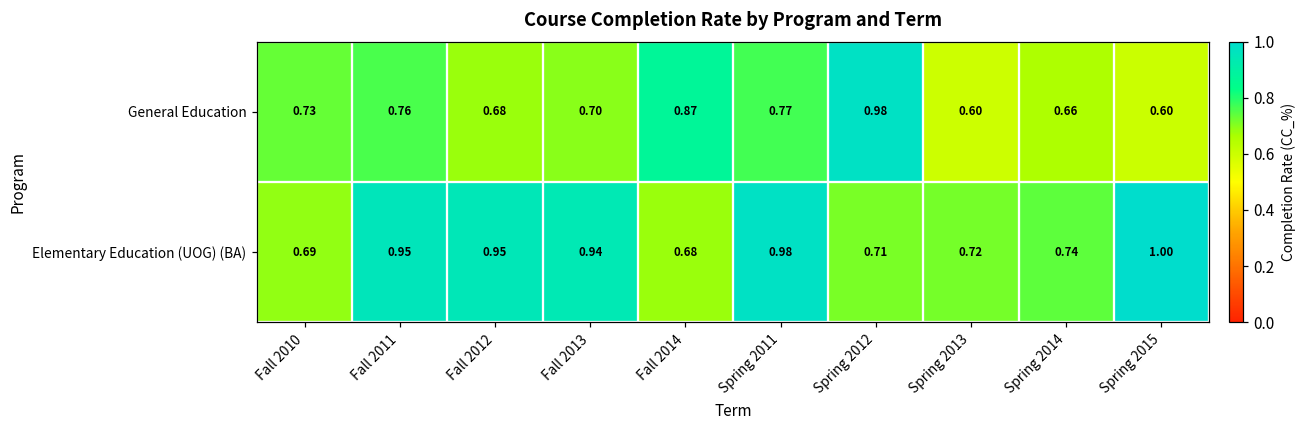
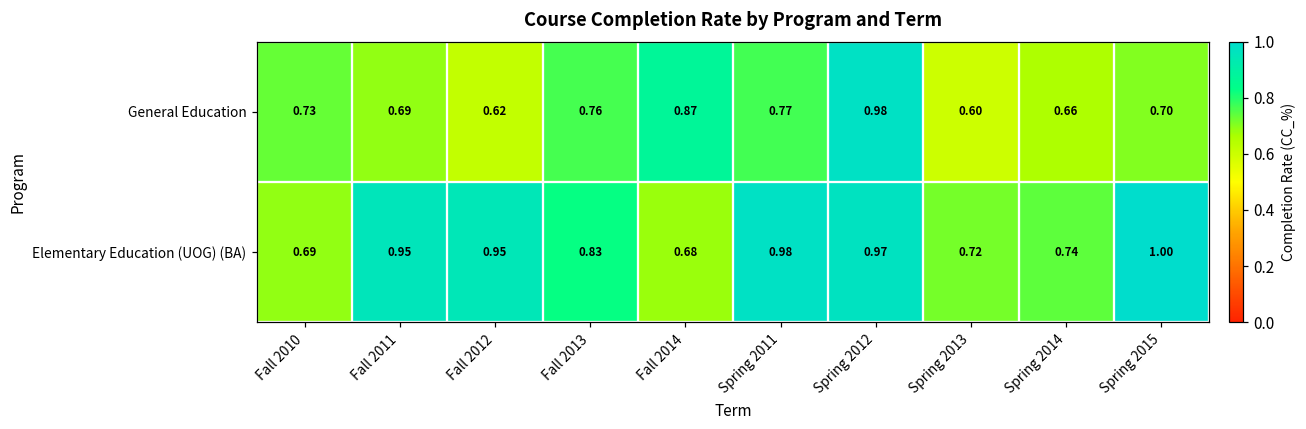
General Education, Fall 2011: 0.76 -> 0.69
General Education, Fall 2012: 0.68 -> 0.62
General Education, Fall 2013: 0.70 -> 0.76
General Education, Spring 2015: 0.60 -> 0.70
Elementary Education (UOG) (BA), Fall 2013: 0.94 -> 0.83
Elementary Education (UOG) (BA), Spring 2012: 0.71 -> 0.97
